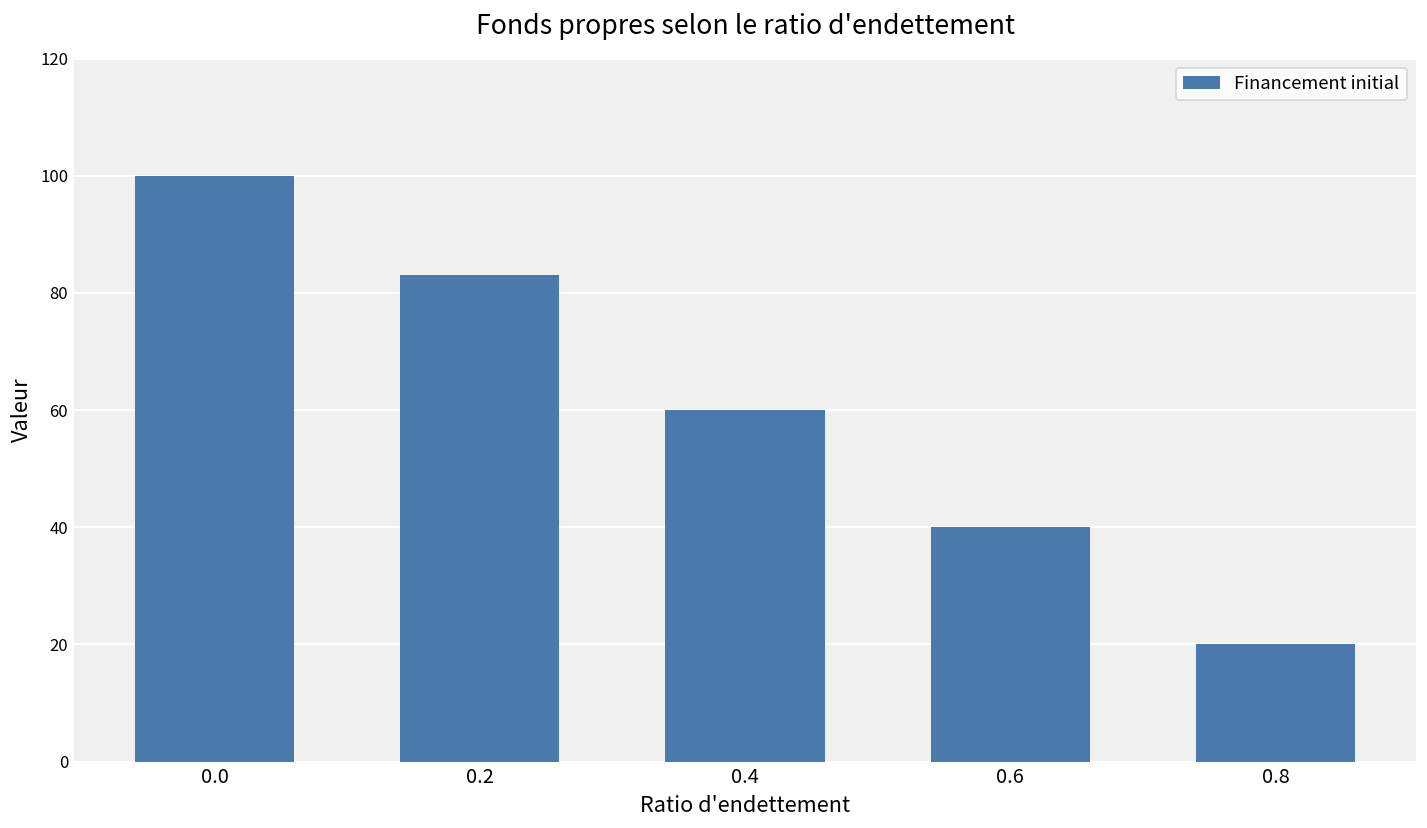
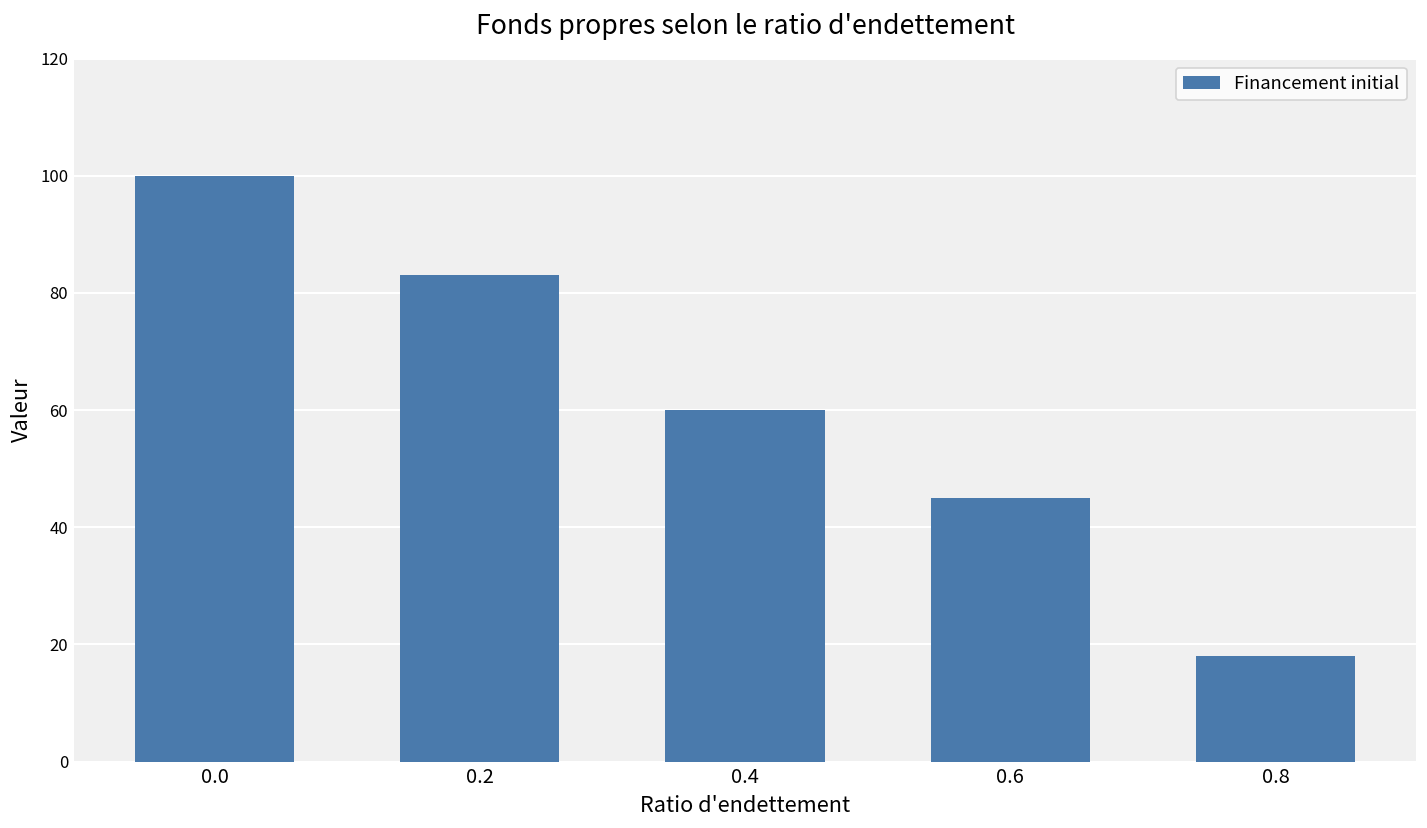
0.6: 40 -> 45
0.8: 20 -> 18
